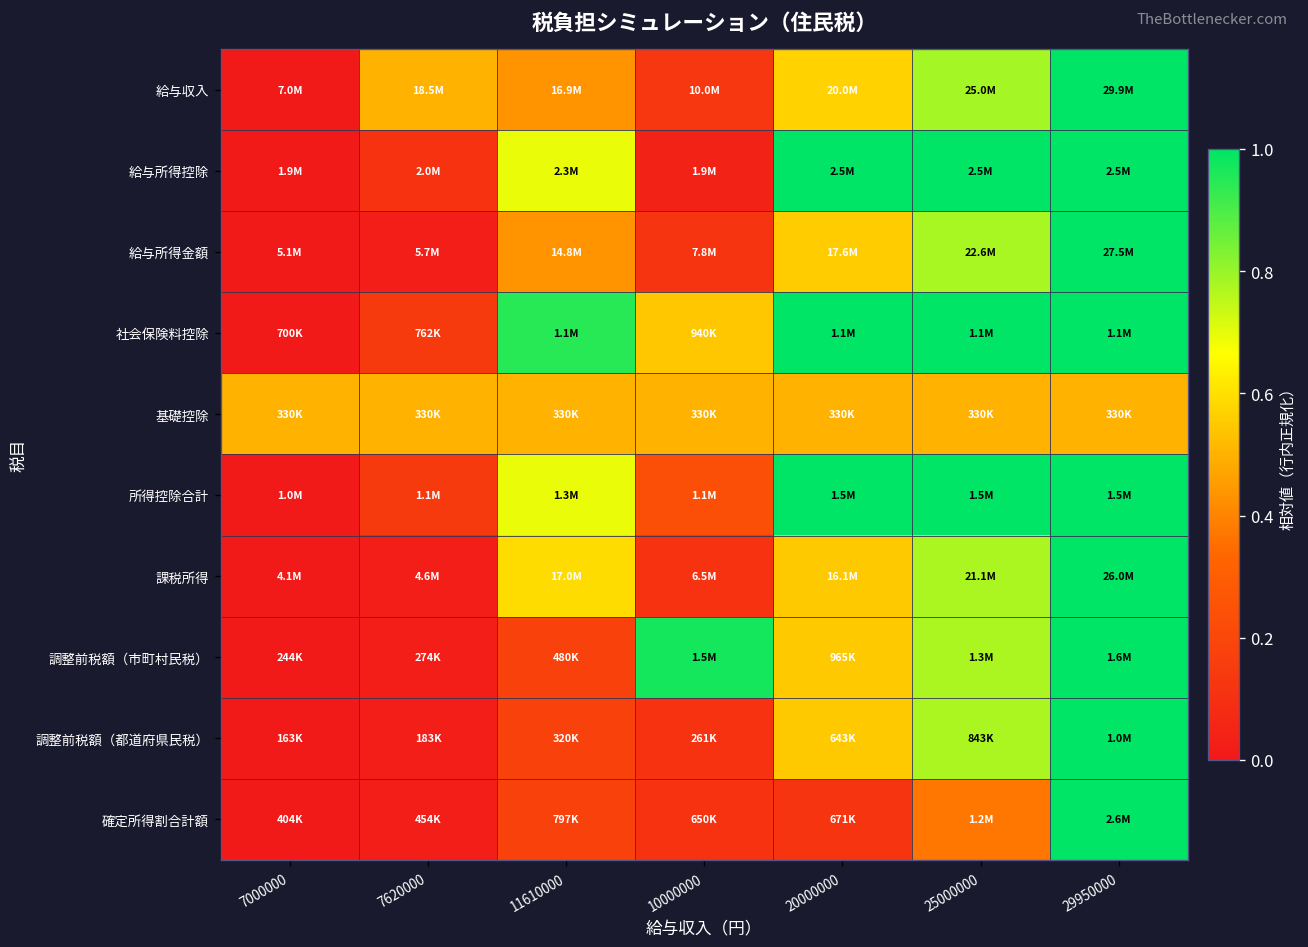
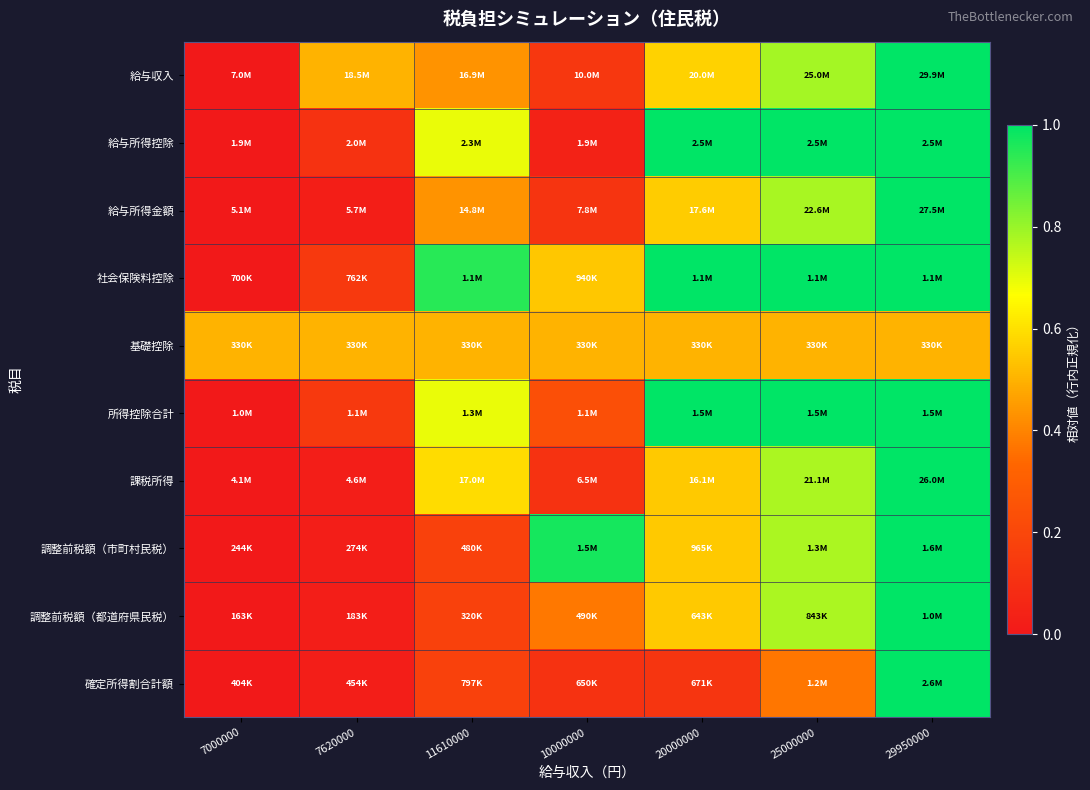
調整前税額（都道府県民税）, 10000000: 261K -> 490K
